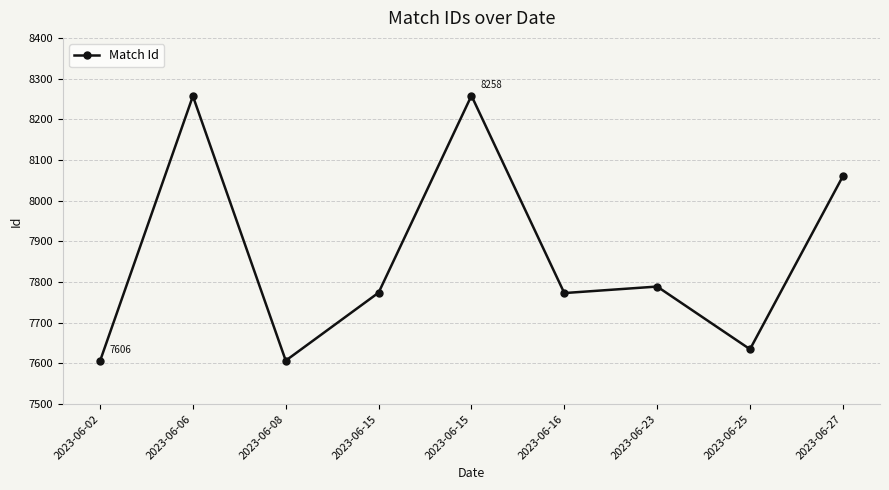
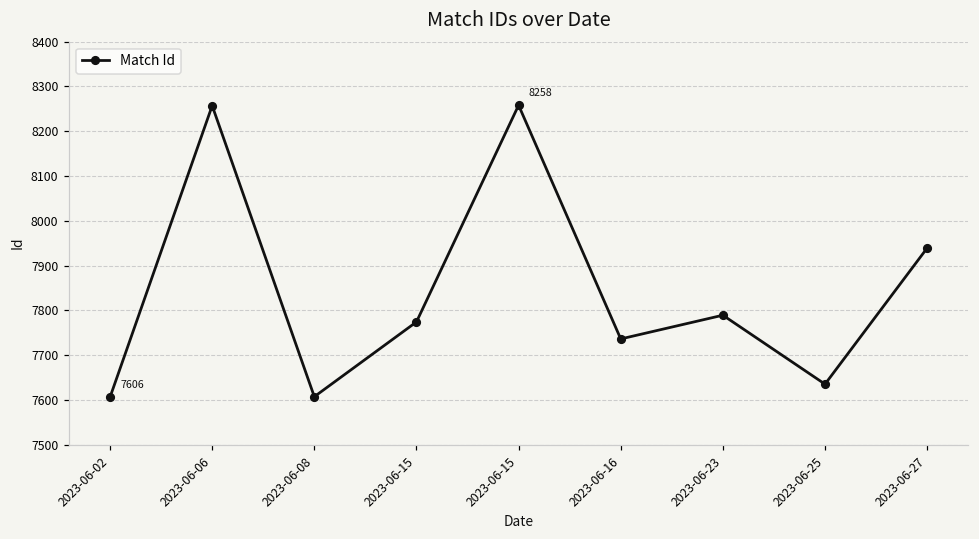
2023-06-16: 7770 -> 7740
2023-06-27: 8060 -> 7940
